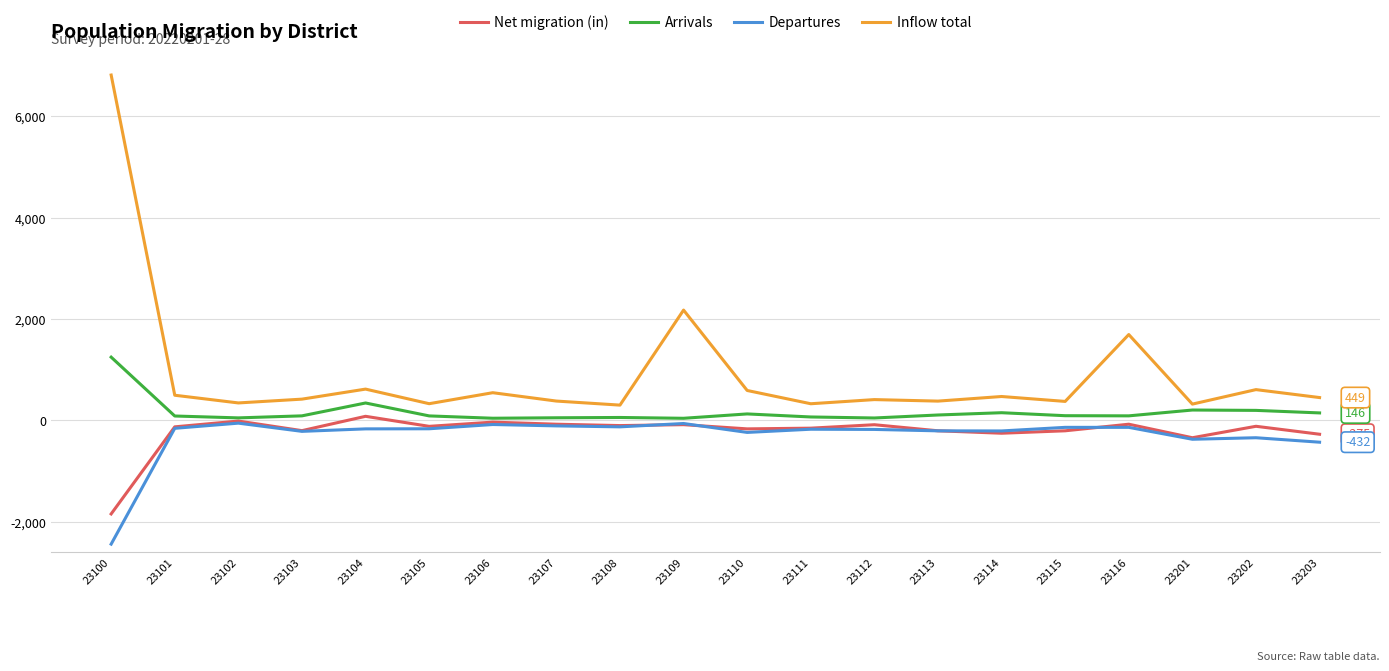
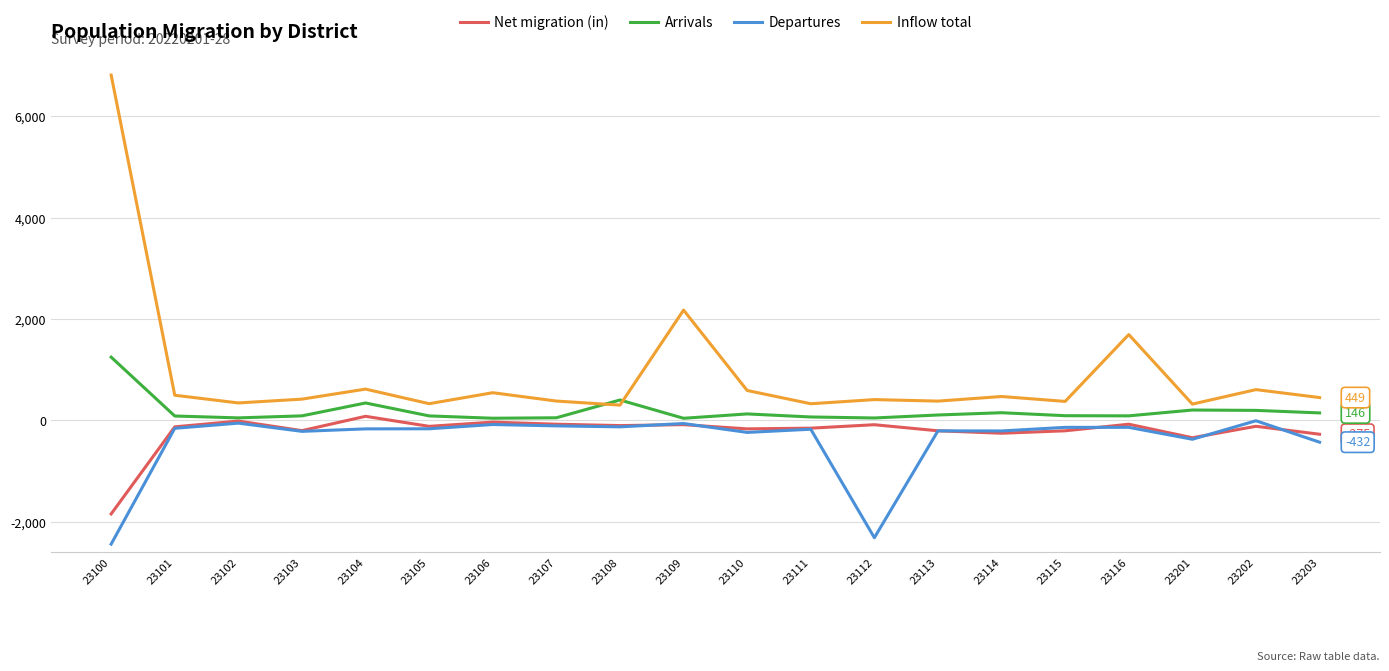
Arrivals, 23108: 100 -> 400
Departures, 23112: -200 -> -2,300
Departures, 23202: -300 -> 0
